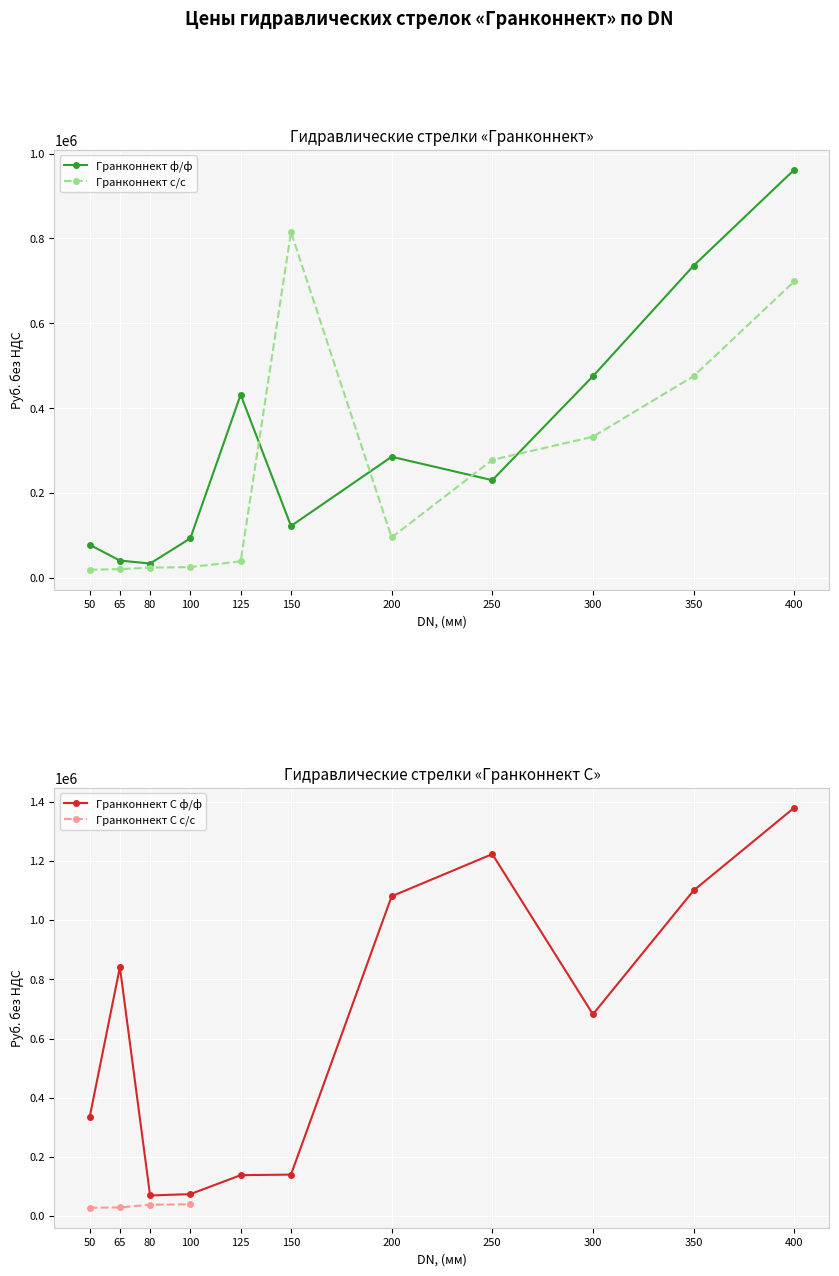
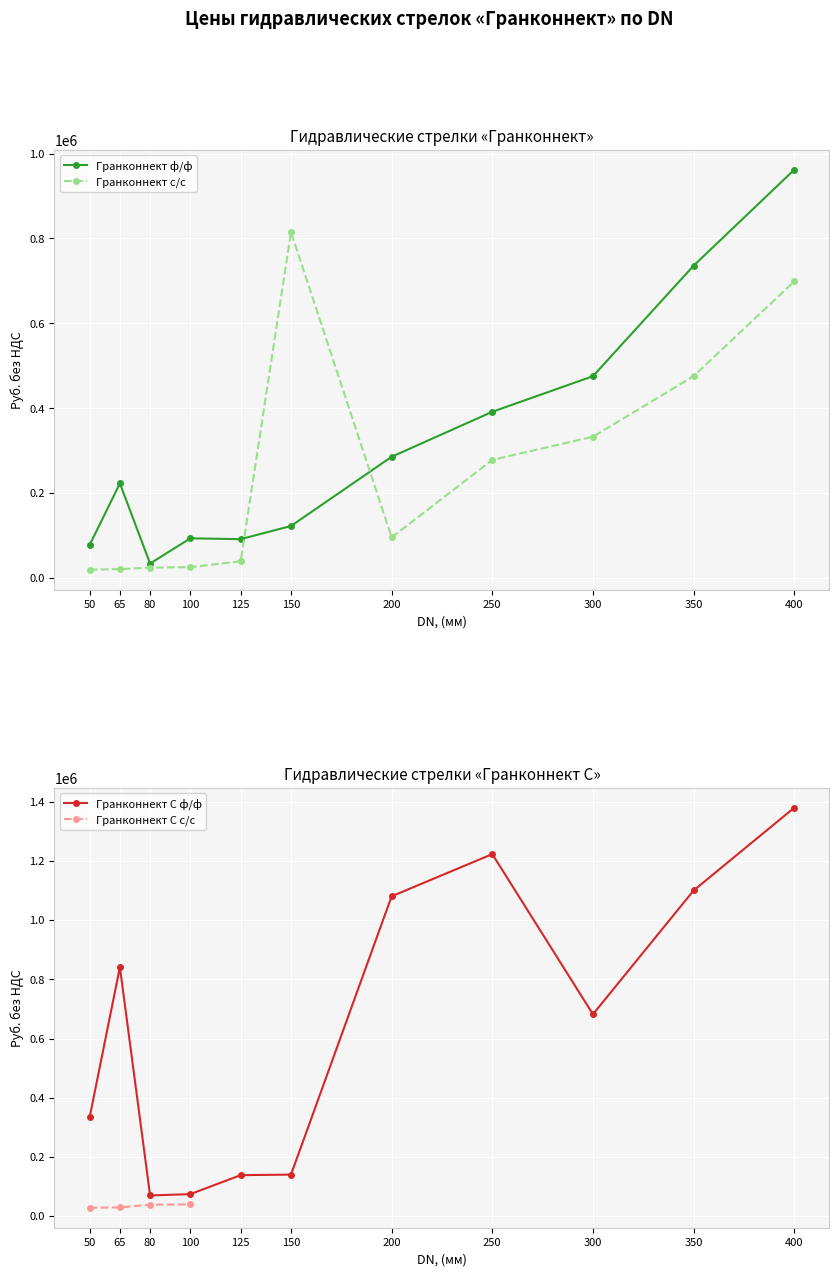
Гидравлические стрелки «Гранконнект», Гранконнект ф/ф, 65: 40000 -> 220000
Гидравлические стрелки «Гранконнект», Гранконнект ф/ф, 125: 430000 -> 90000
Гидравлические стрелки «Гранконнект», Гранконнект ф/ф, 250: 230000 -> 390000
